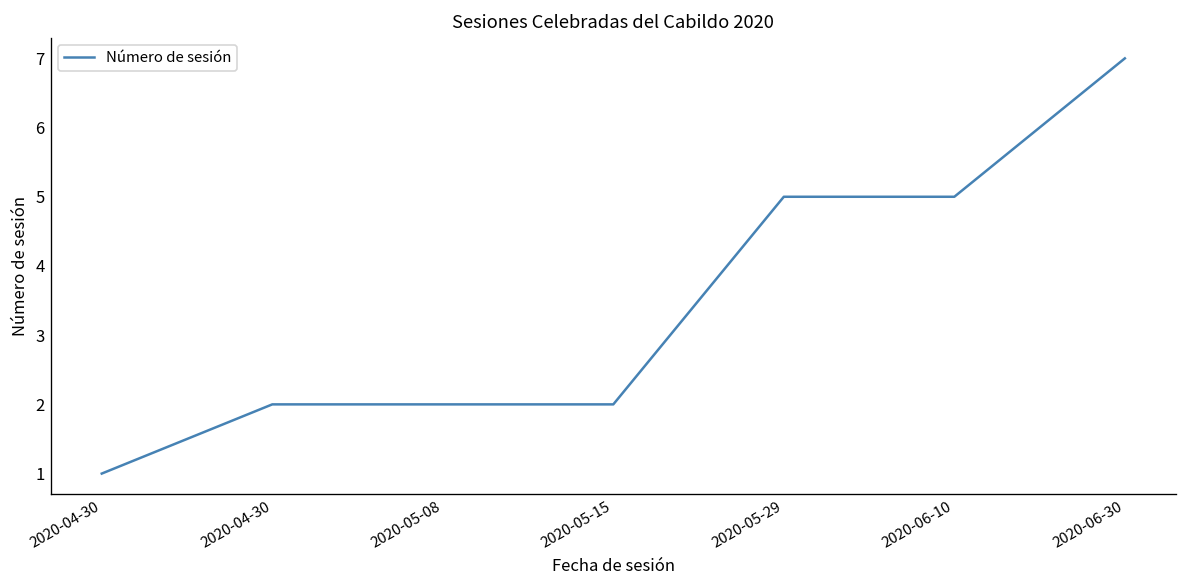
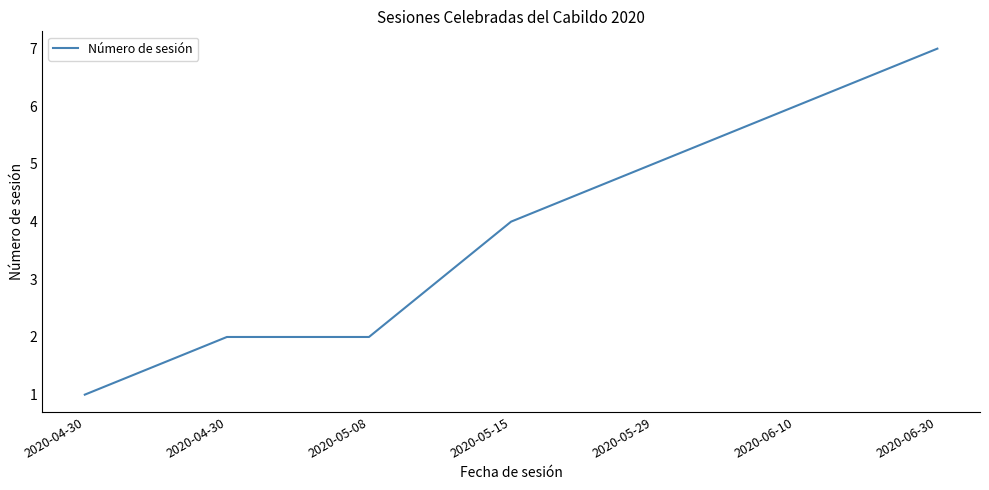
2020-05-15: 2 -> 4
2020-06-10: 5 -> 6
